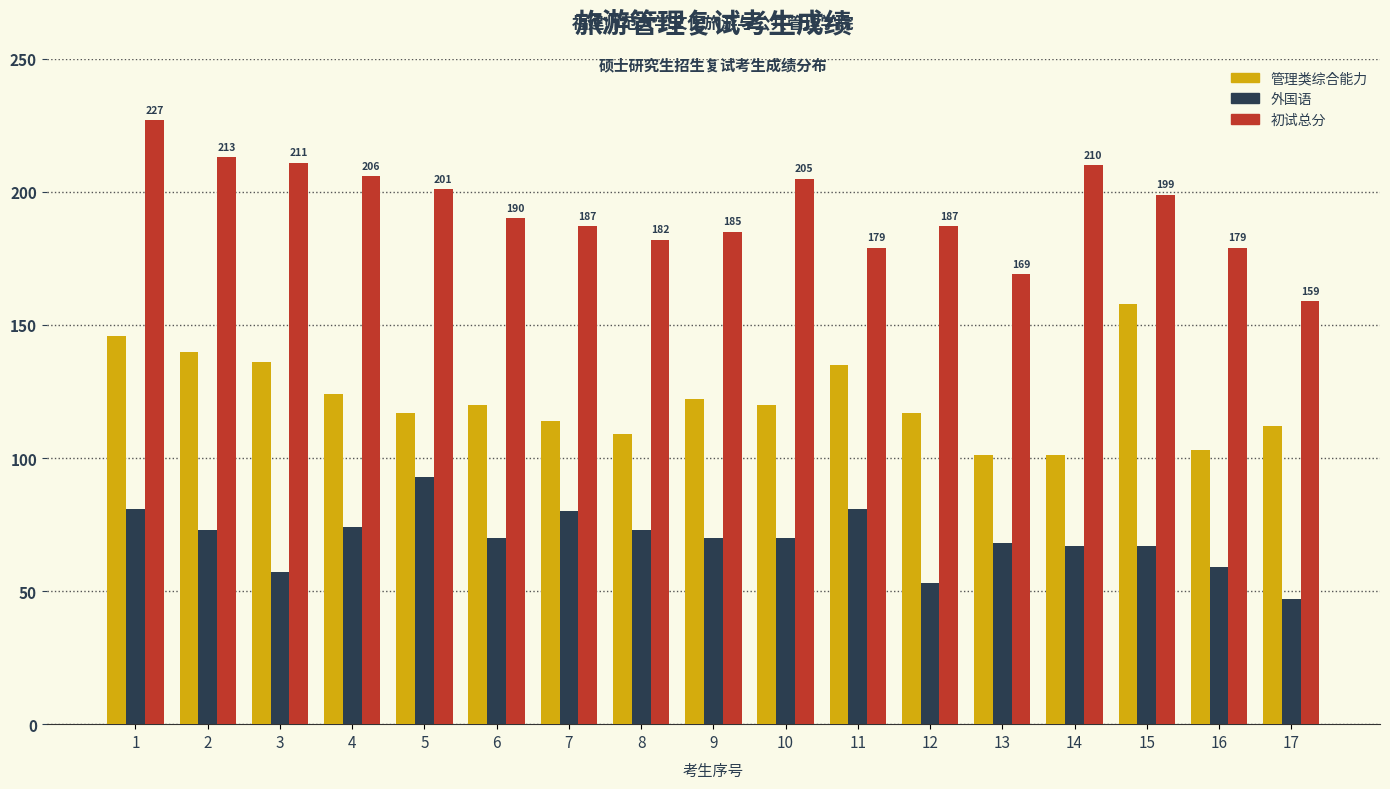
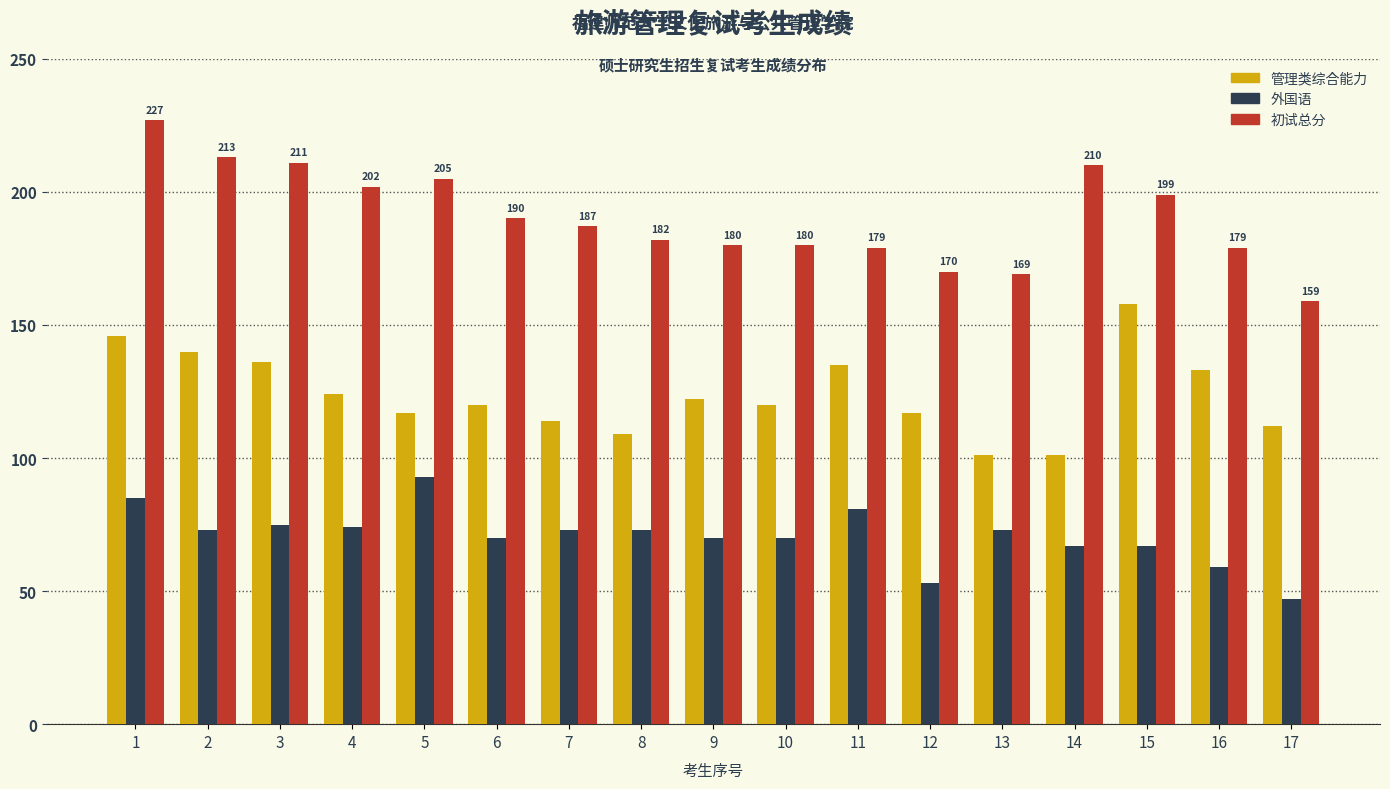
外国语, 1: 81 -> 85
外国语, 3: 57 -> 75
初试总分, 4: 206 -> 202
初试总分, 5: 201 -> 205
外国语, 7: 80 -> 73
初试总分, 9: 185 -> 180
初试总分, 10: 205 -> 180
初试总分, 12: 187 -> 170
外国语, 13: 68 -> 73
管理类综合能力, 16: 103 -> 133
